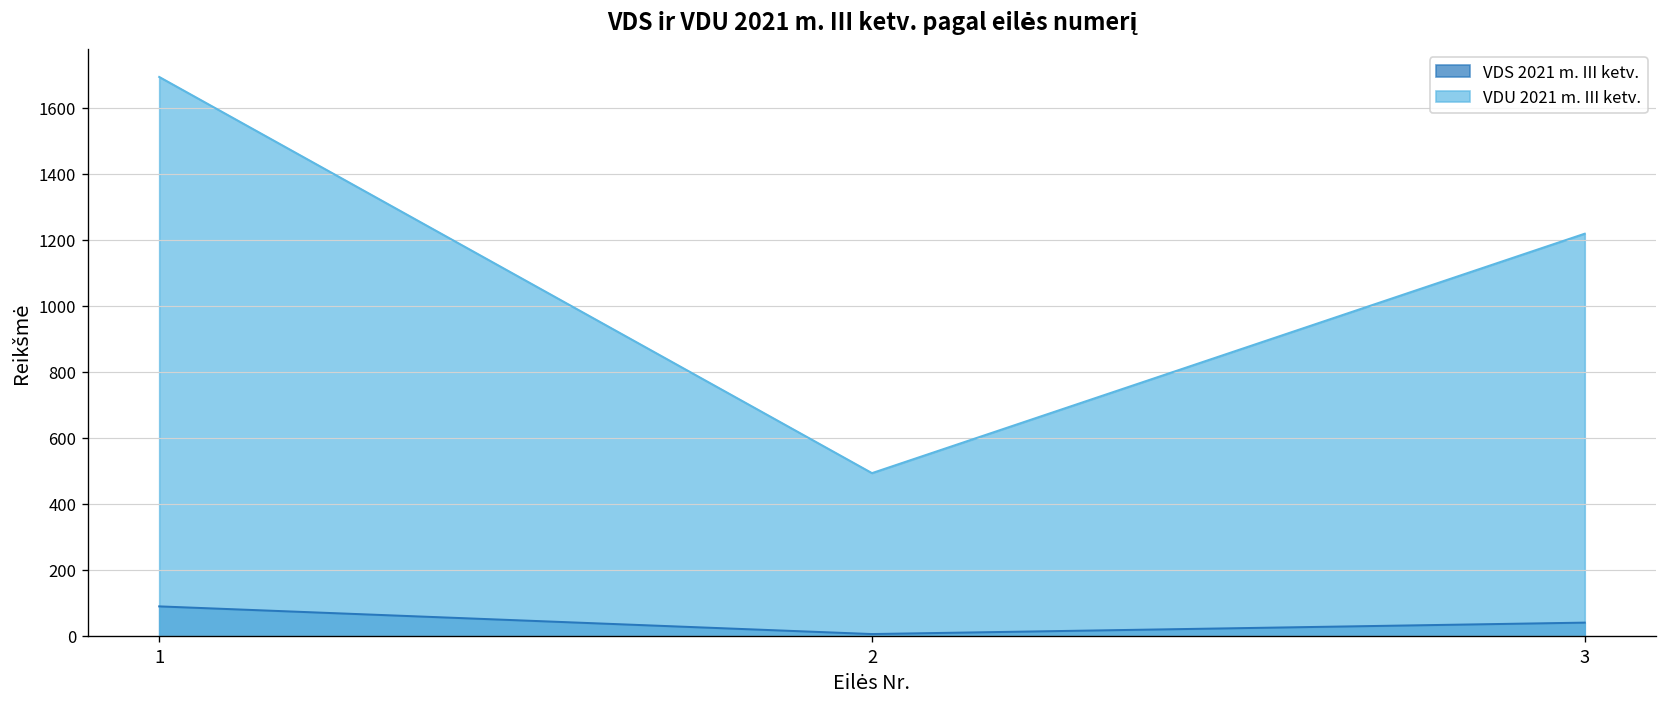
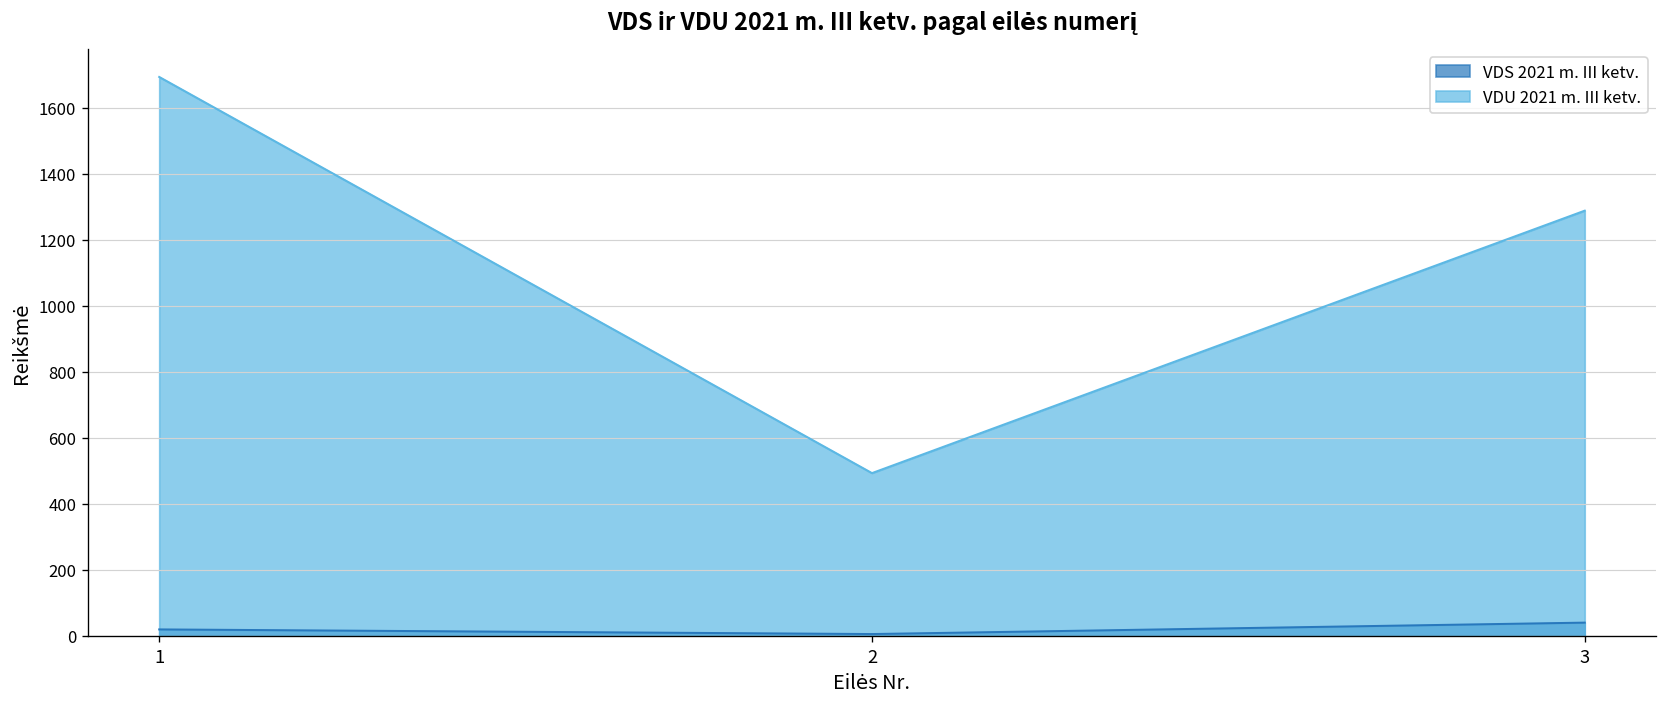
VDS 2021 m. III ketv., 1: 90 -> 20
VDU 2021 m. III ketv., 3: 1220 -> 1290
